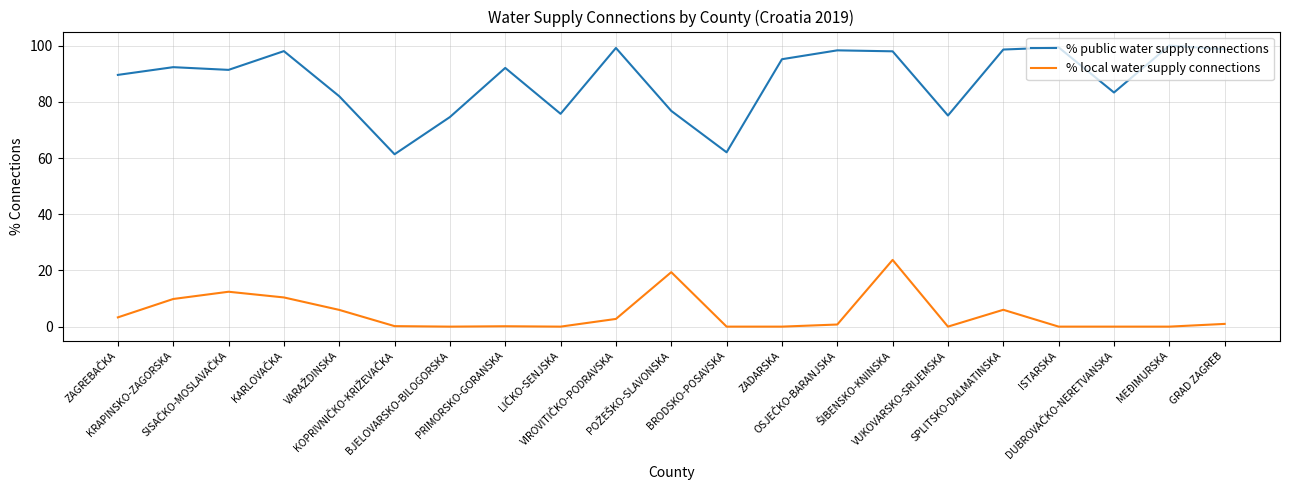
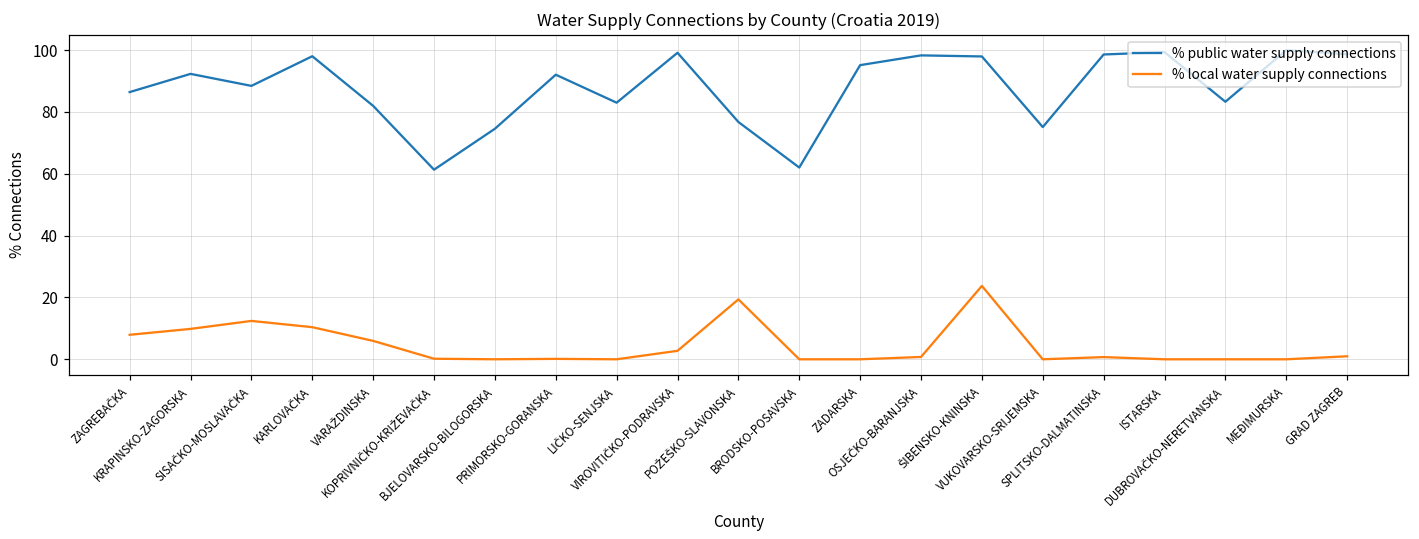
% public water supply connections, ZAGREBAČKA: 90 -> 86
% local water supply connections, ZAGREBAČKA: 3 -> 8
% public water supply connections, SISAČKO-MOSLAVAČKA: 91 -> 88
% public water supply connections, LIČKO-SENJSKA: 76 -> 83
% local water supply connections, SPLITSKO-DALMATINSKA: 6 -> 1
